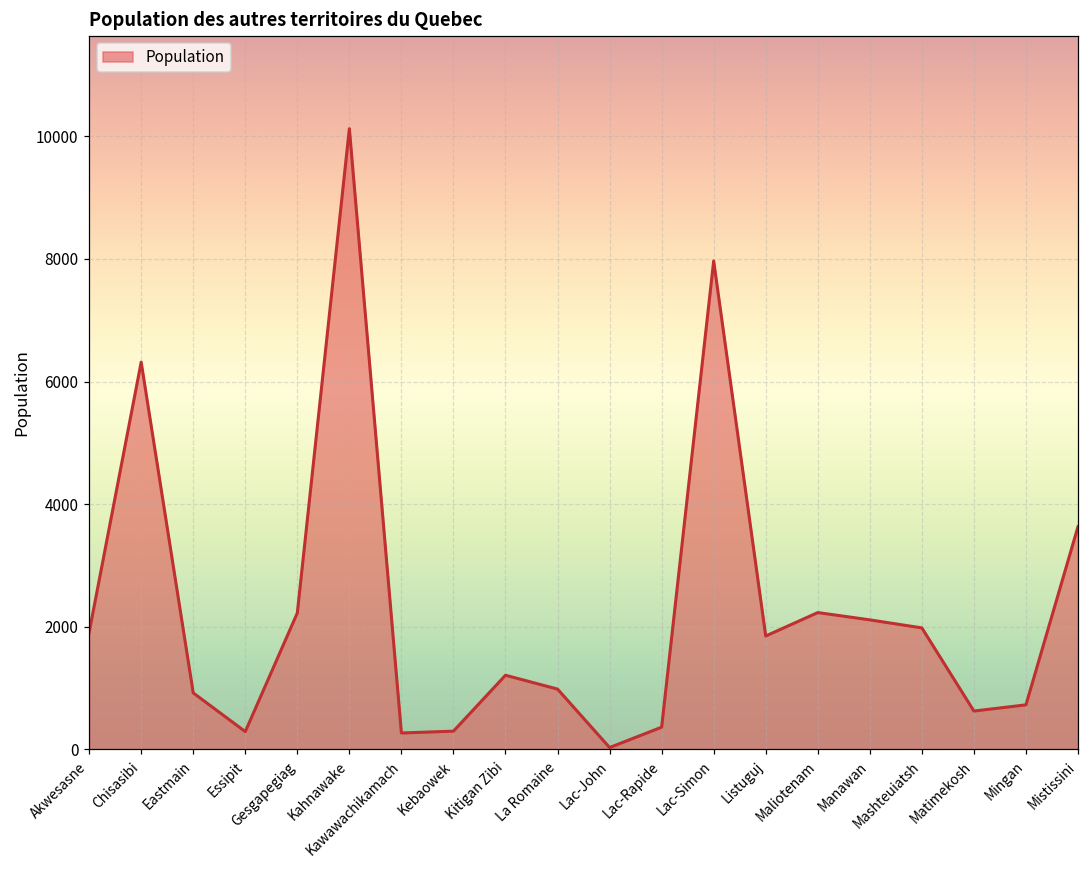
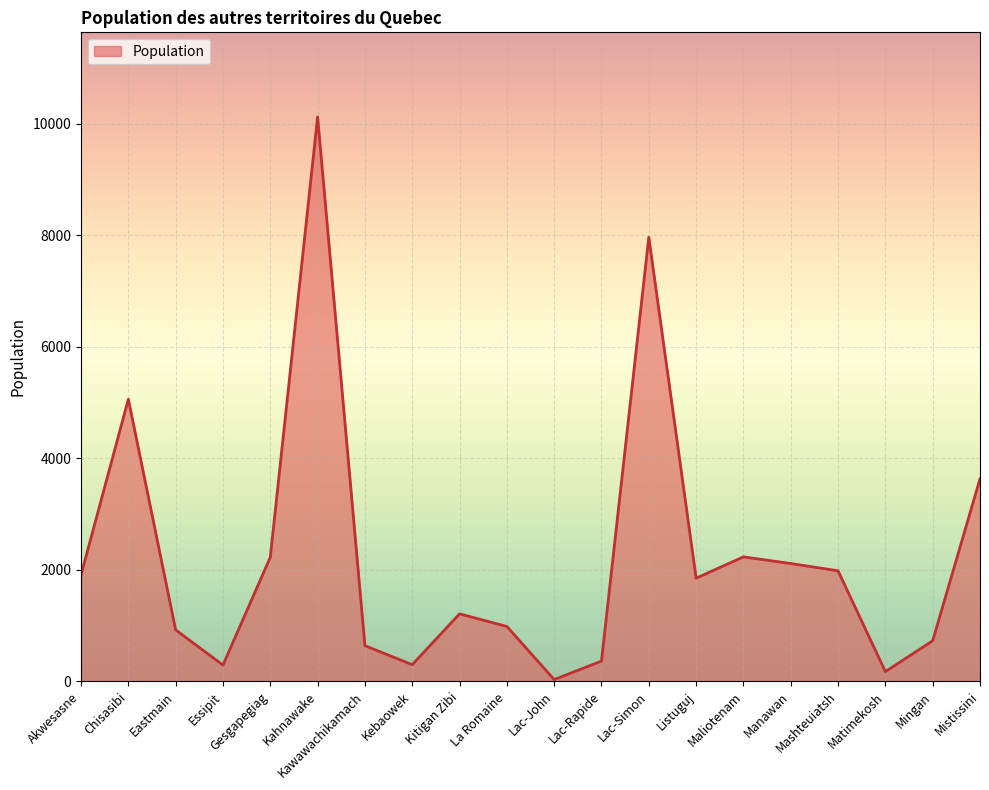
Chisasibi: 6300 -> 5100
Kawawachikamach: 300 -> 600
Matimekosh: 600 -> 200
